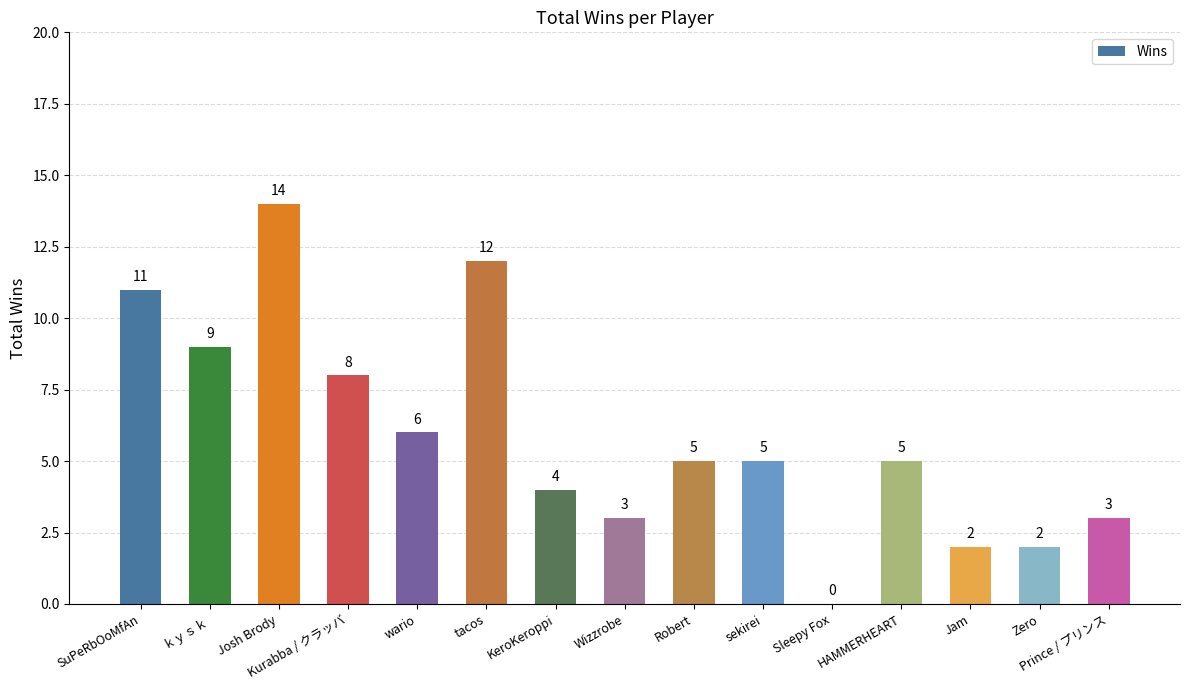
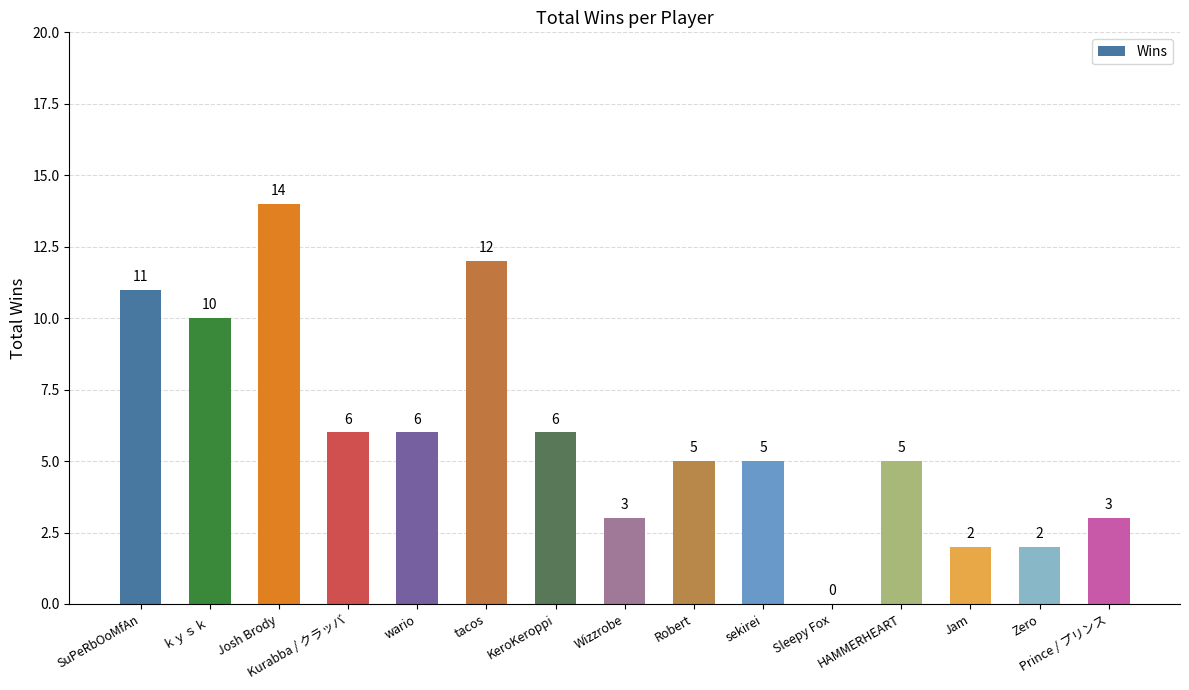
ｋｙｓｋ: 9 -> 10
Kurabba / クラッバ: 8 -> 6
KeroKeroppi: 4 -> 6
